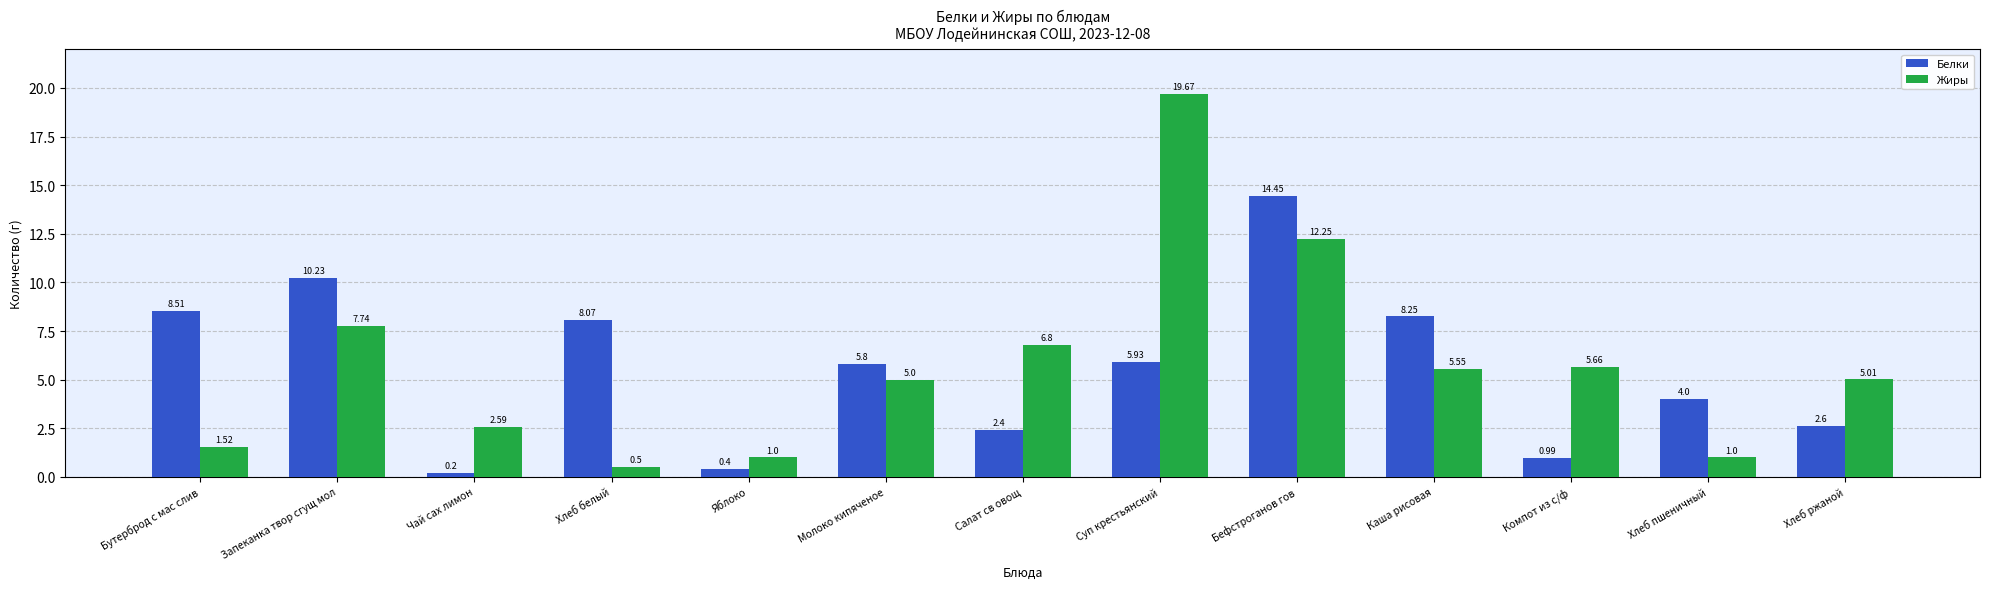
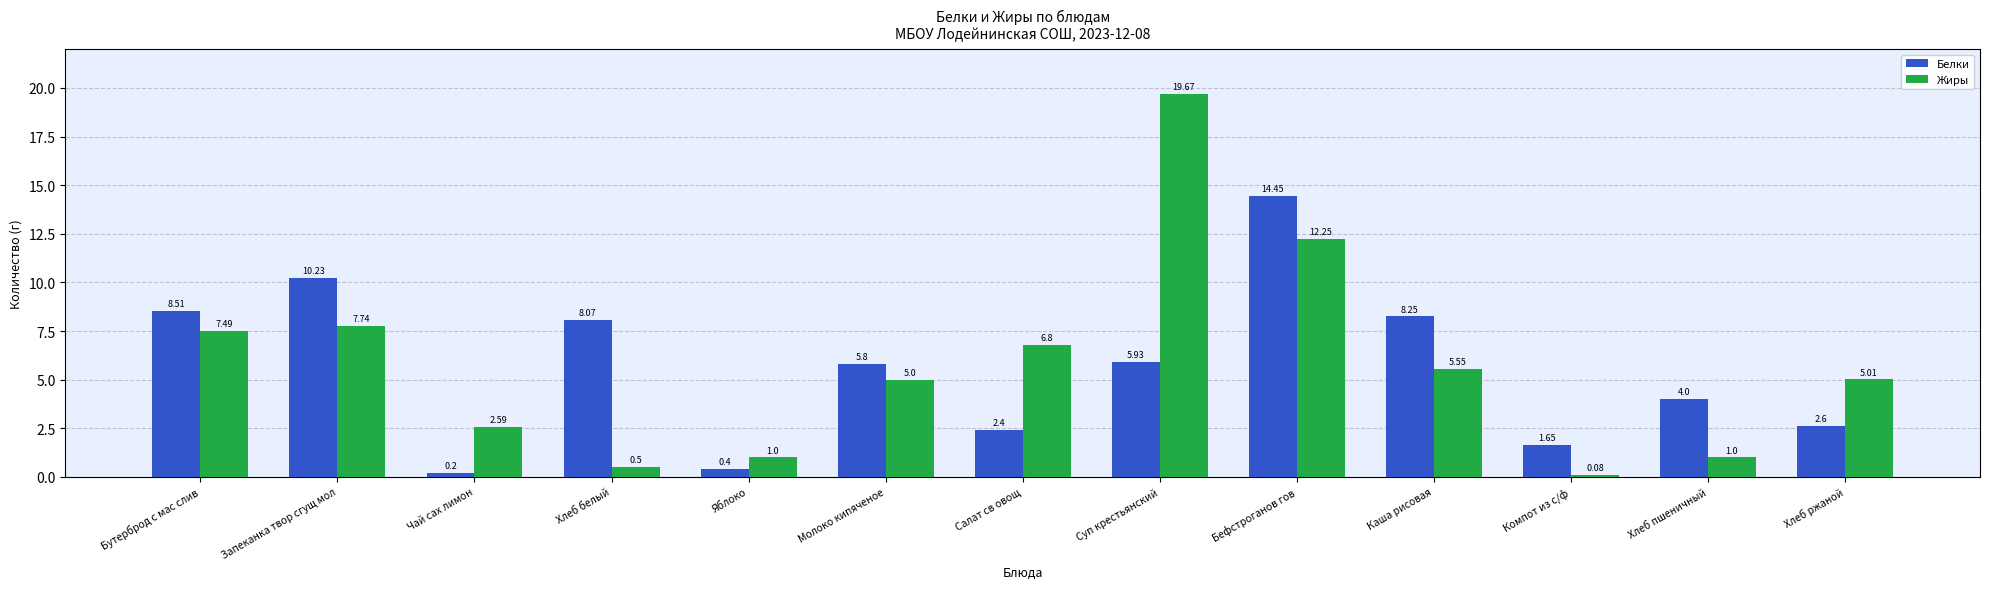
Жиры, Бутерброд с мас слив: 1.52 -> 7.49
Белки, Компот из с/ф: 0.99 -> 1.65
Жиры, Компот из с/ф: 5.66 -> 0.08
